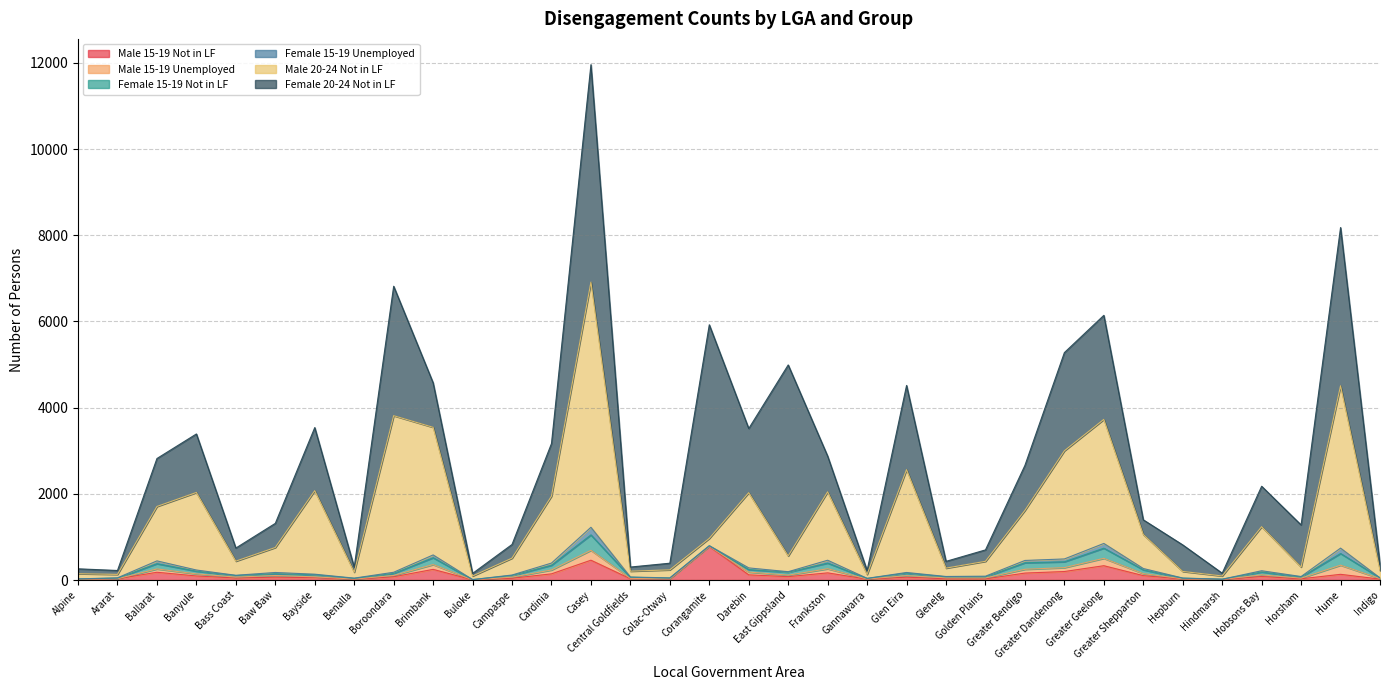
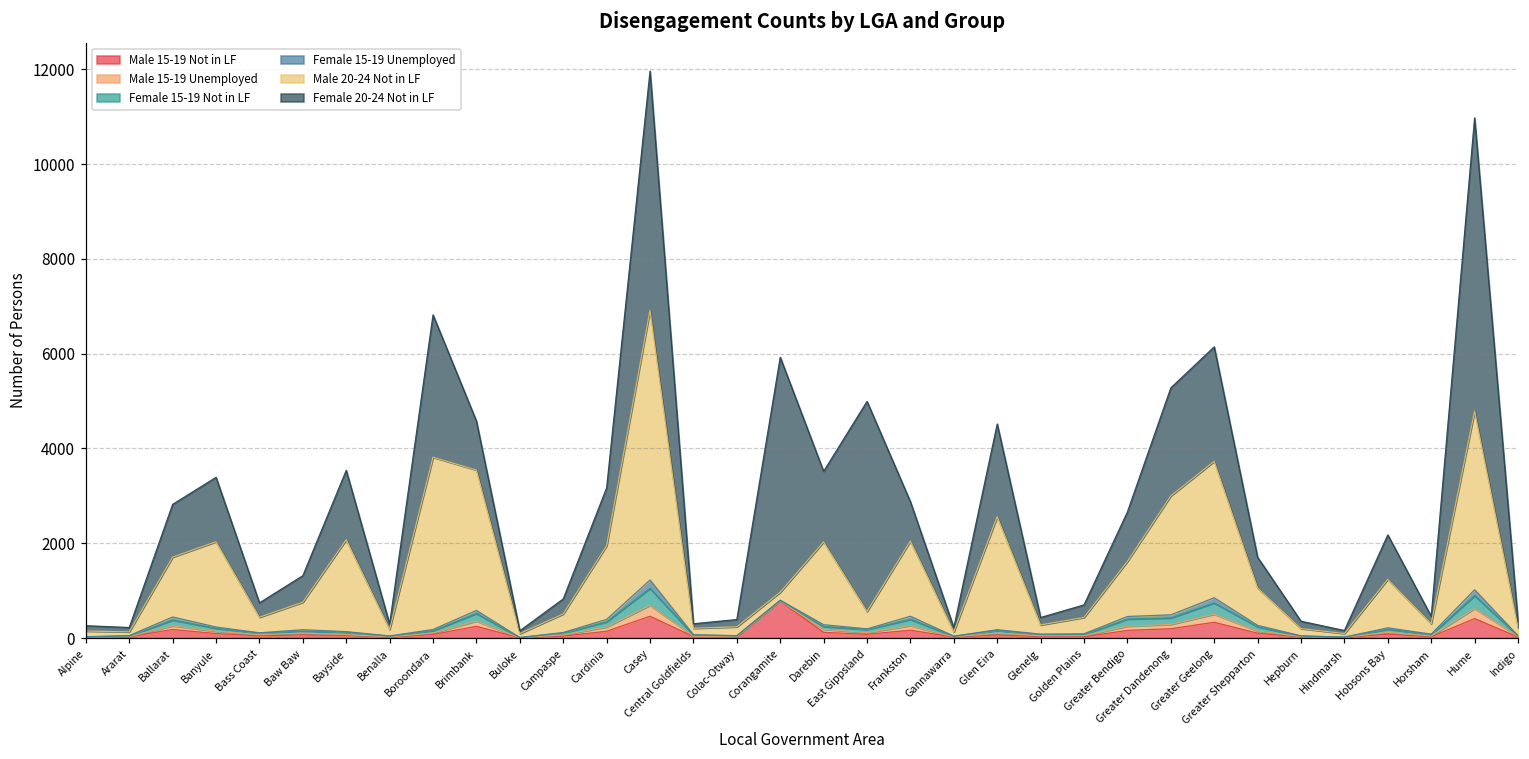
Female 20-24 Not in LF, Greater Shepparton: 300 -> 600
Female 20-24 Not in LF, Hepburn: 600 -> 200
Female 20-24 Not in LF, Horsham: 1000 -> 200
Male 15-19 Not in LF, Hume: 100 -> 400
Female 20-24 Not in LF, Hume: 3700 -> 6200
